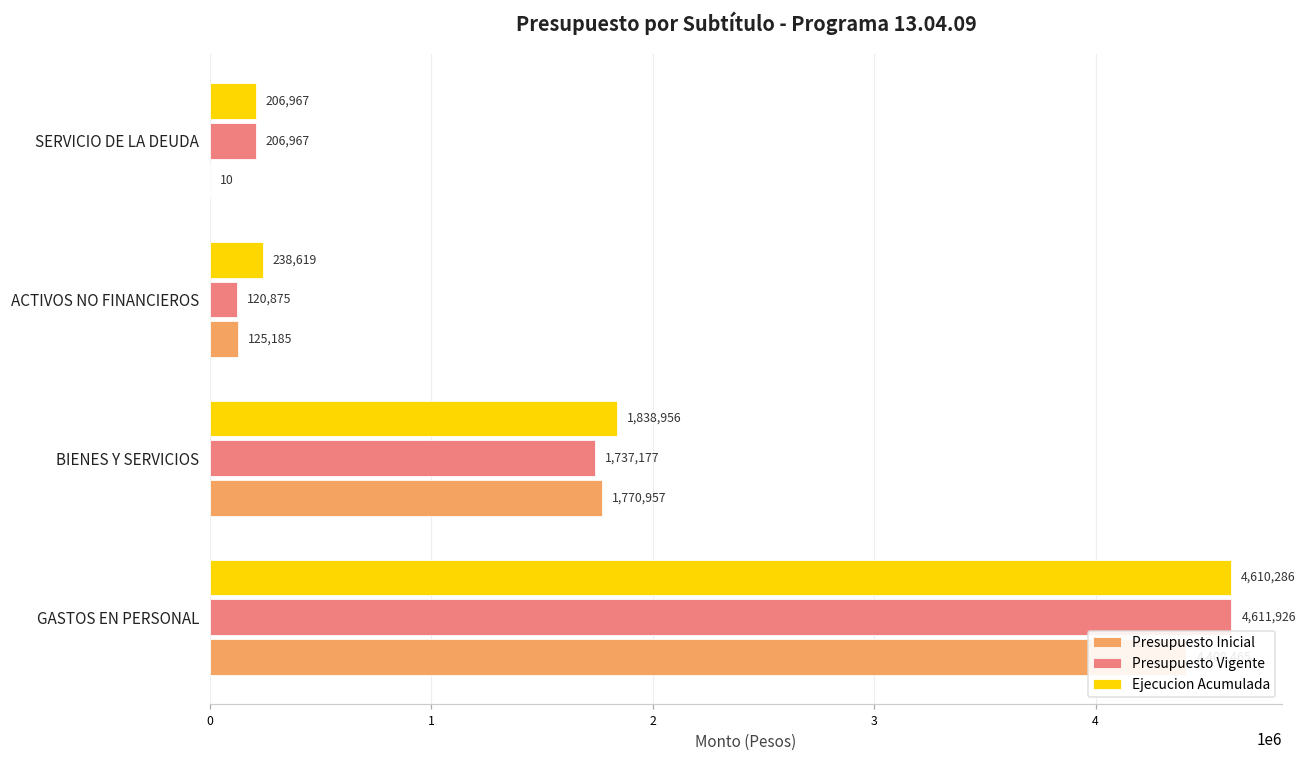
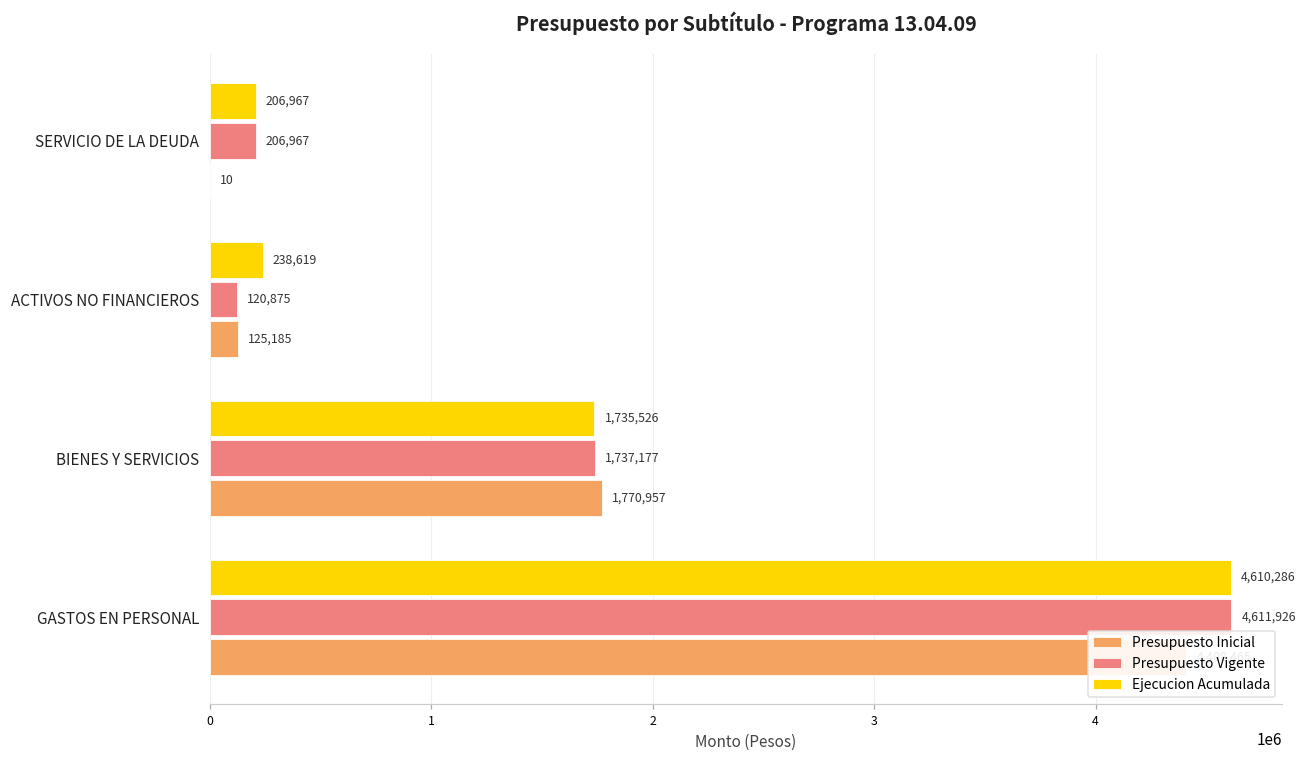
Ejecucion Acumulada, BIENES Y SERVICIOS: 1,838,956 -> 1,735,526
